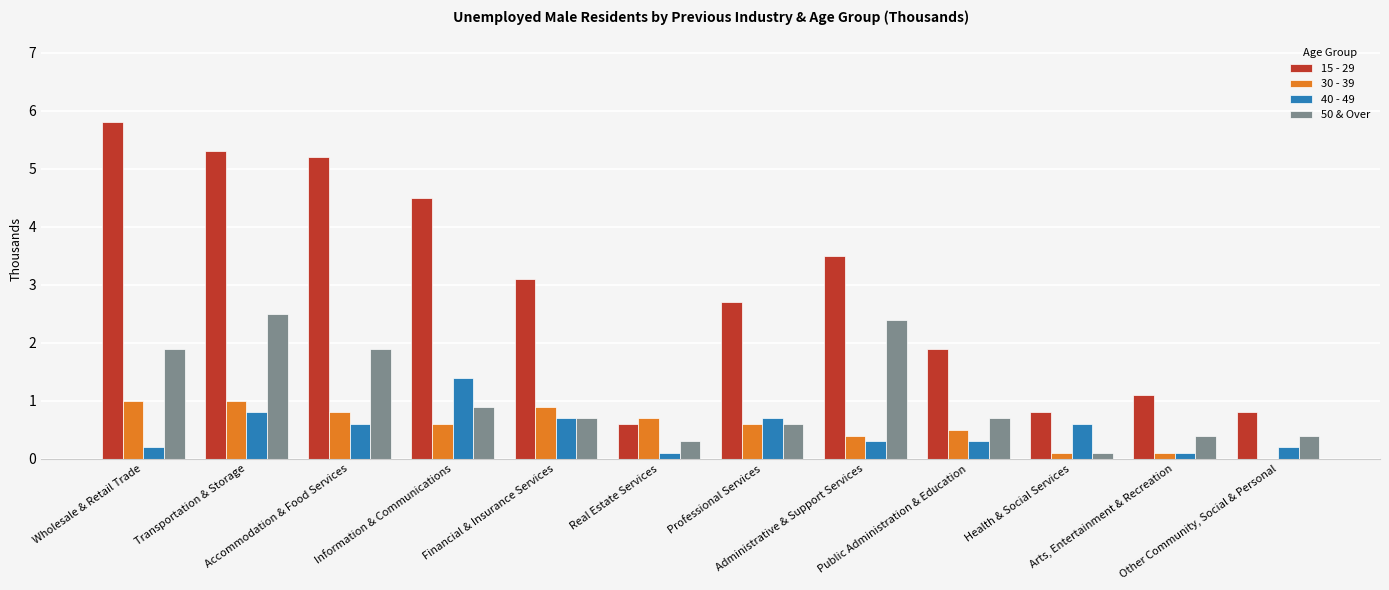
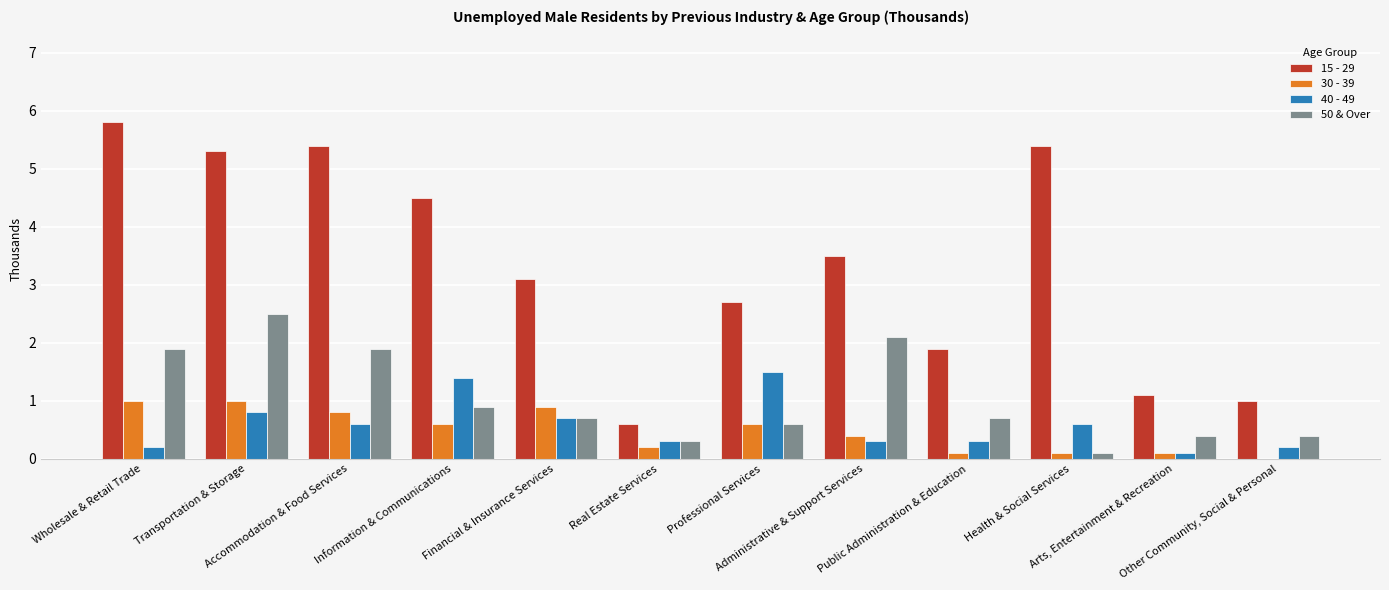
15 - 29, Accommodation & Food Services: 5.2 -> 5.4
30 - 39, Real Estate Services: 0.7 -> 0.2
40 - 49, Real Estate Services: 0.1 -> 0.3
40 - 49, Professional Services: 0.7 -> 1.5
50 & Over, Administrative & Support Services: 2.4 -> 2.1
30 - 39, Public Administration & Education: 0.5 -> 0.1
15 - 29, Health & Social Services: 0.8 -> 5.4
15 - 29, Other Community, Social & Personal: 0.8 -> 1.0
